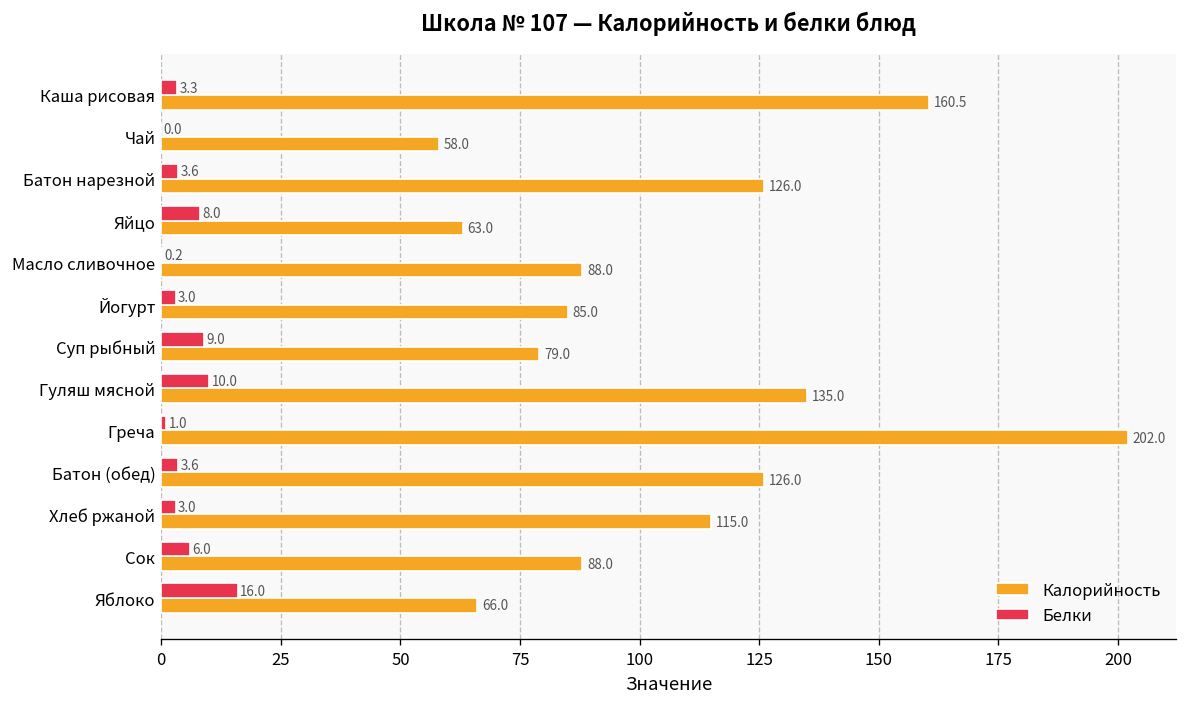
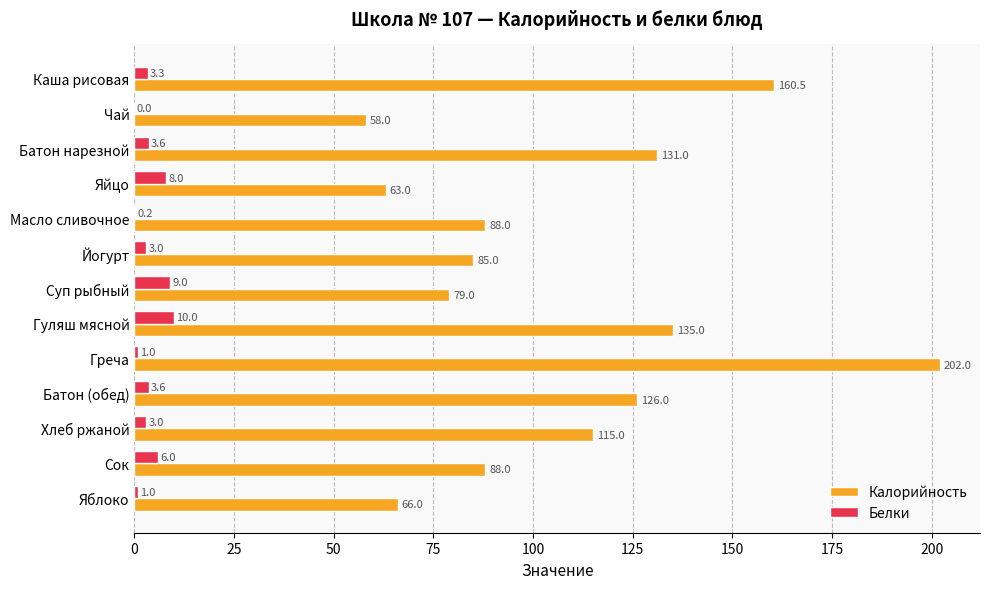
Калорийность, Батон нарезной: 126.0 -> 131.0
Белки, Яблоко: 16.0 -> 1.0
